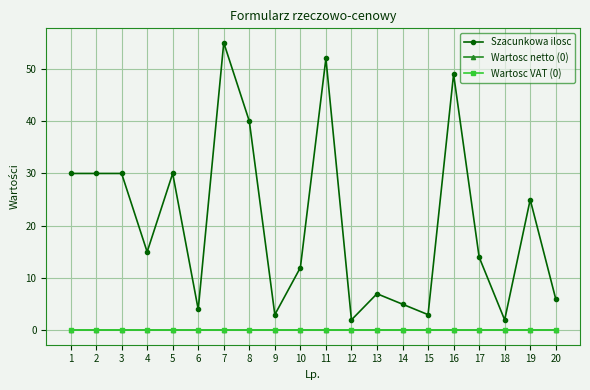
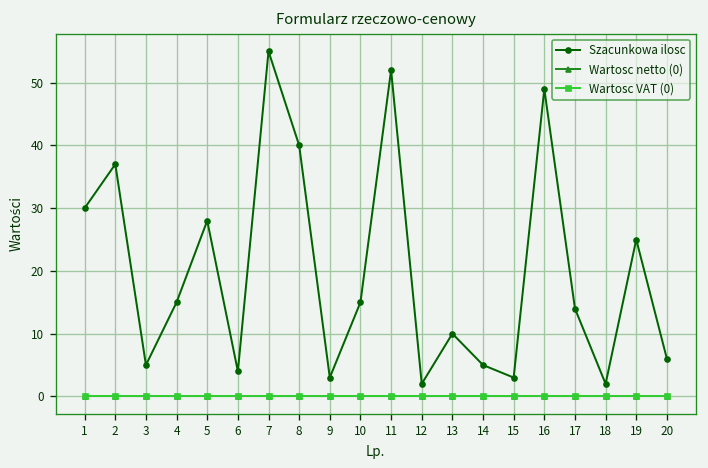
Szacunkowa ilosc, 2: 30 -> 37
Szacunkowa ilosc, 3: 30 -> 5
Szacunkowa ilosc, 5: 30 -> 28
Szacunkowa ilosc, 10: 12 -> 15
Szacunkowa ilosc, 13: 7 -> 10
